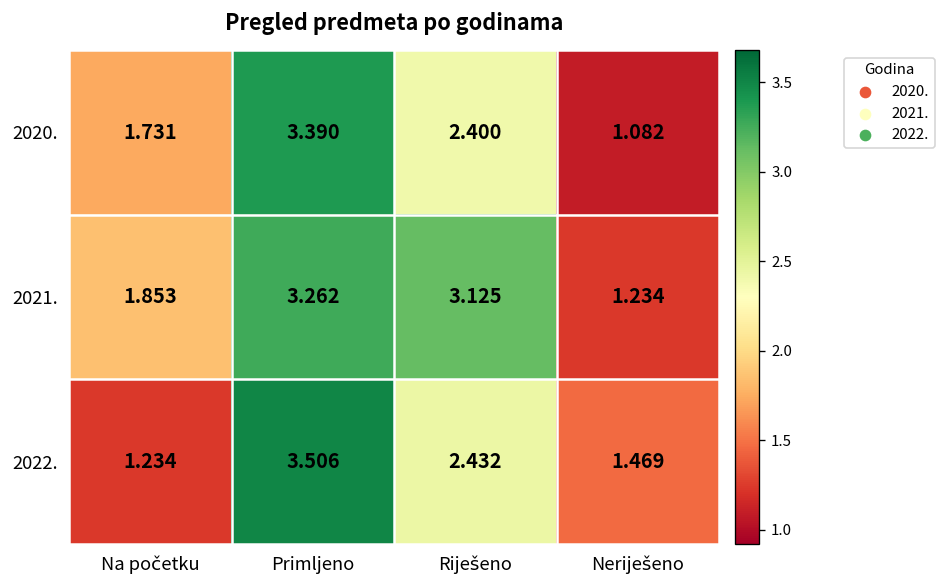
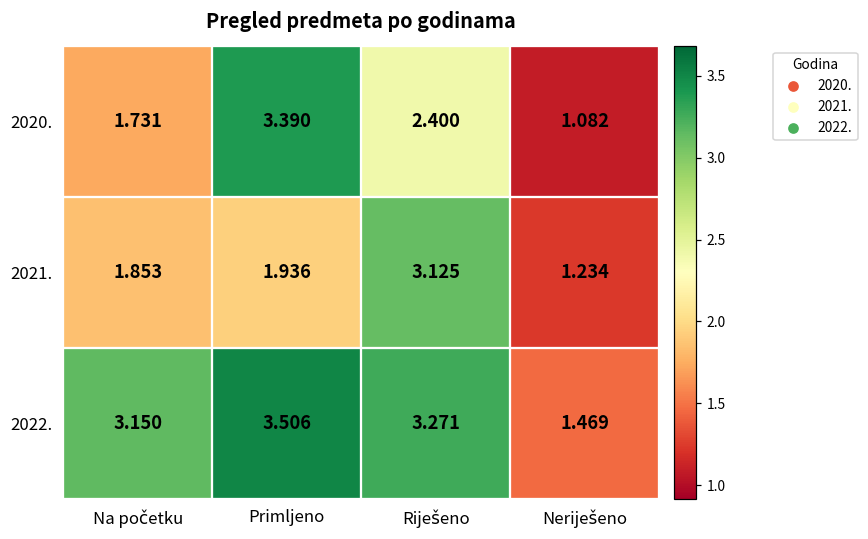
2021., Primljeno: 3.262 -> 1.936
2022., Na početku: 1.234 -> 3.150
2022., Riješeno: 2.432 -> 3.271
